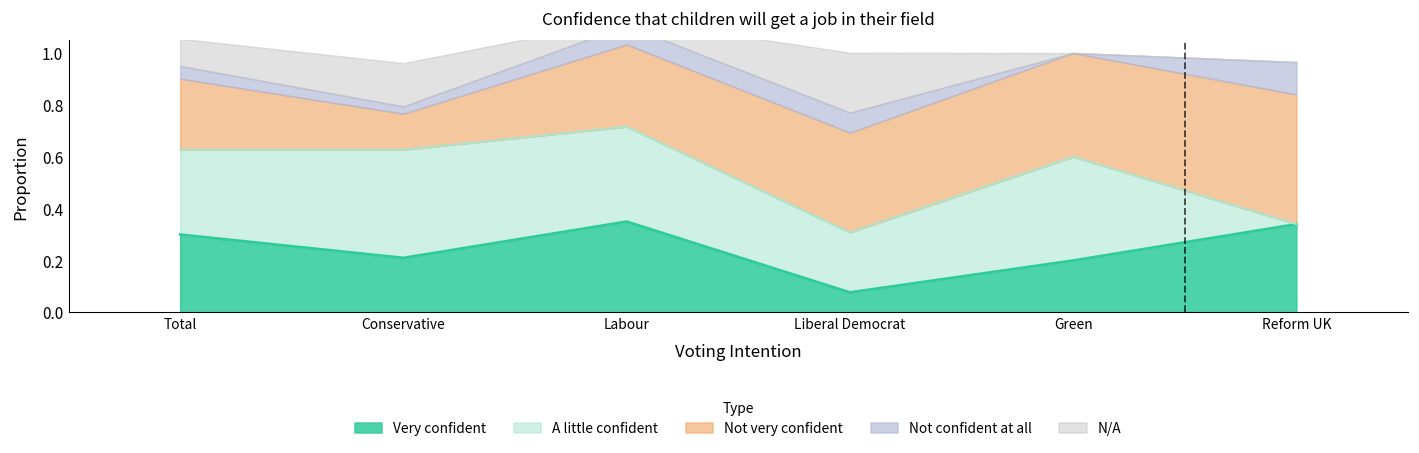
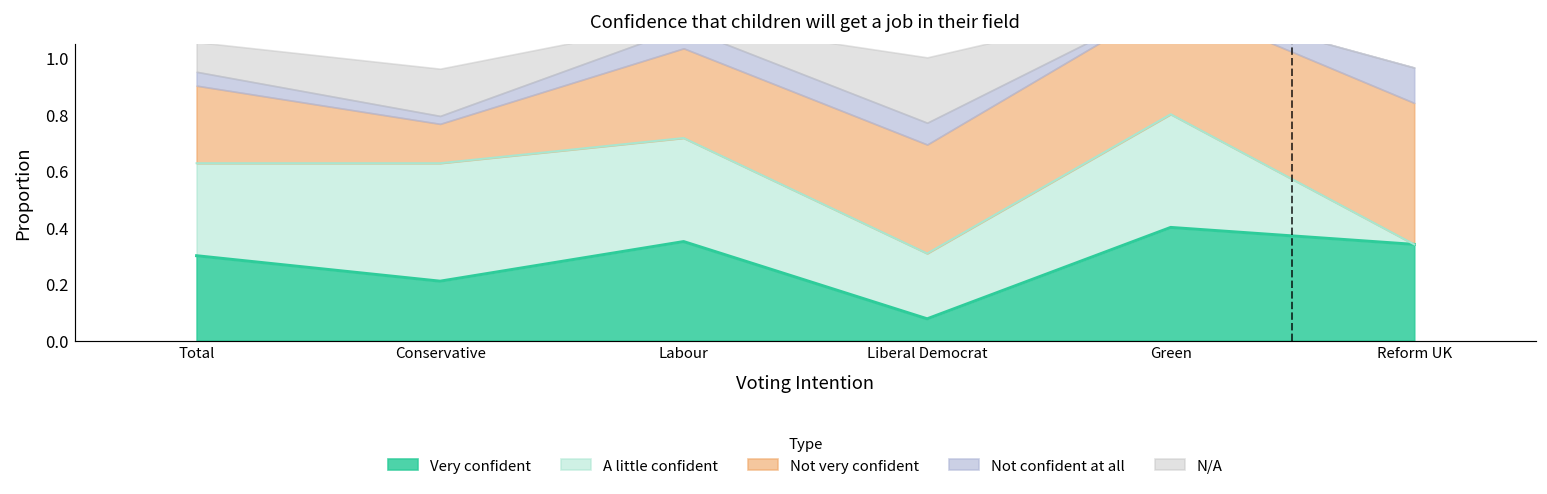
Very confident, Green: 0.2 -> 0.4
